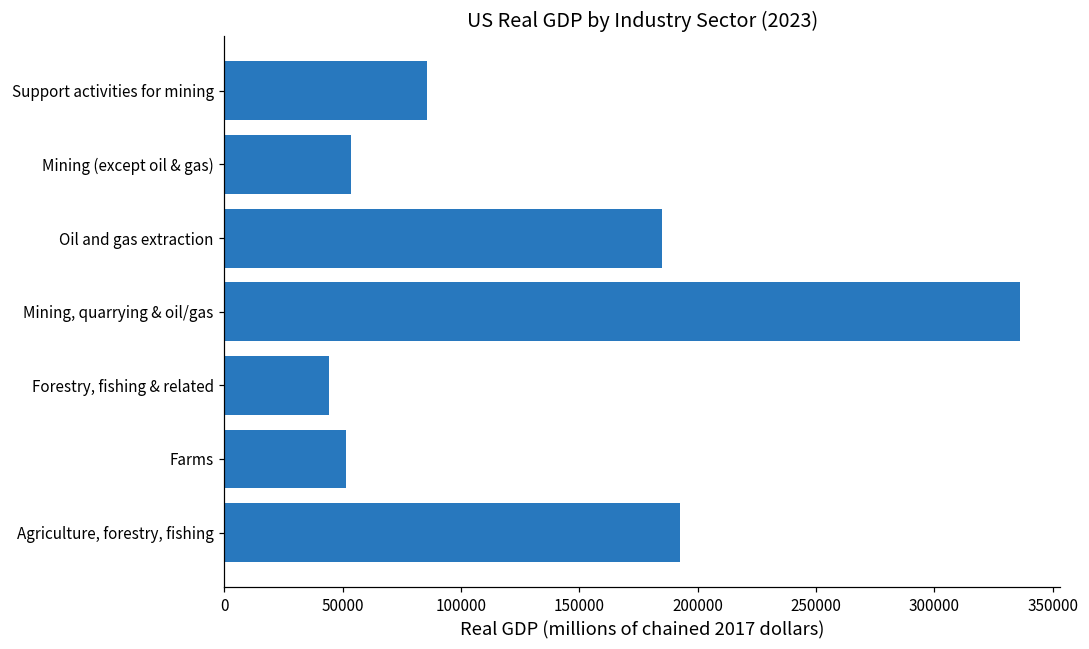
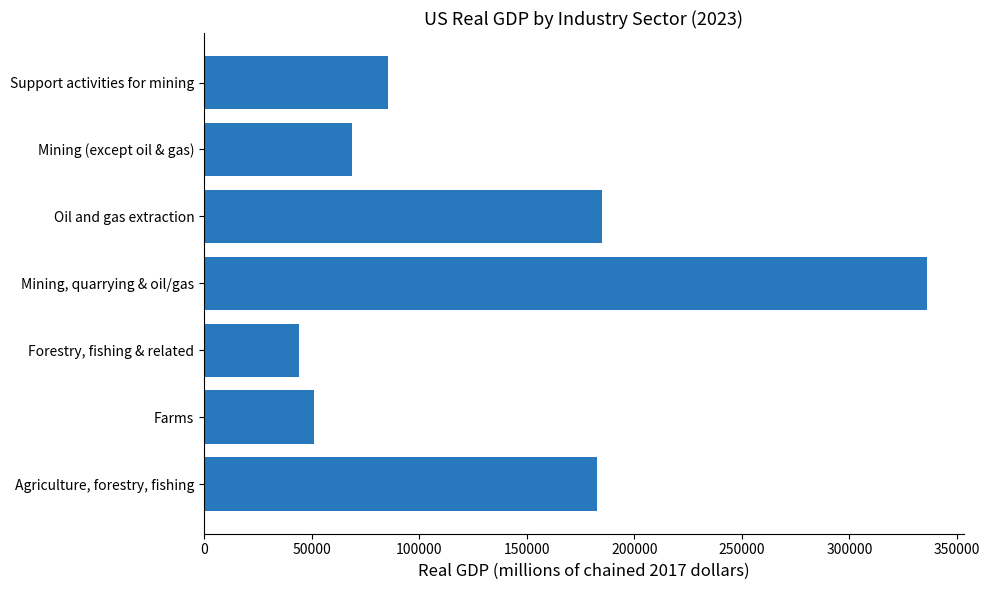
Mining (except oil & gas): 53000 -> 69000
Agriculture, forestry, fishing: 193000 -> 183000
